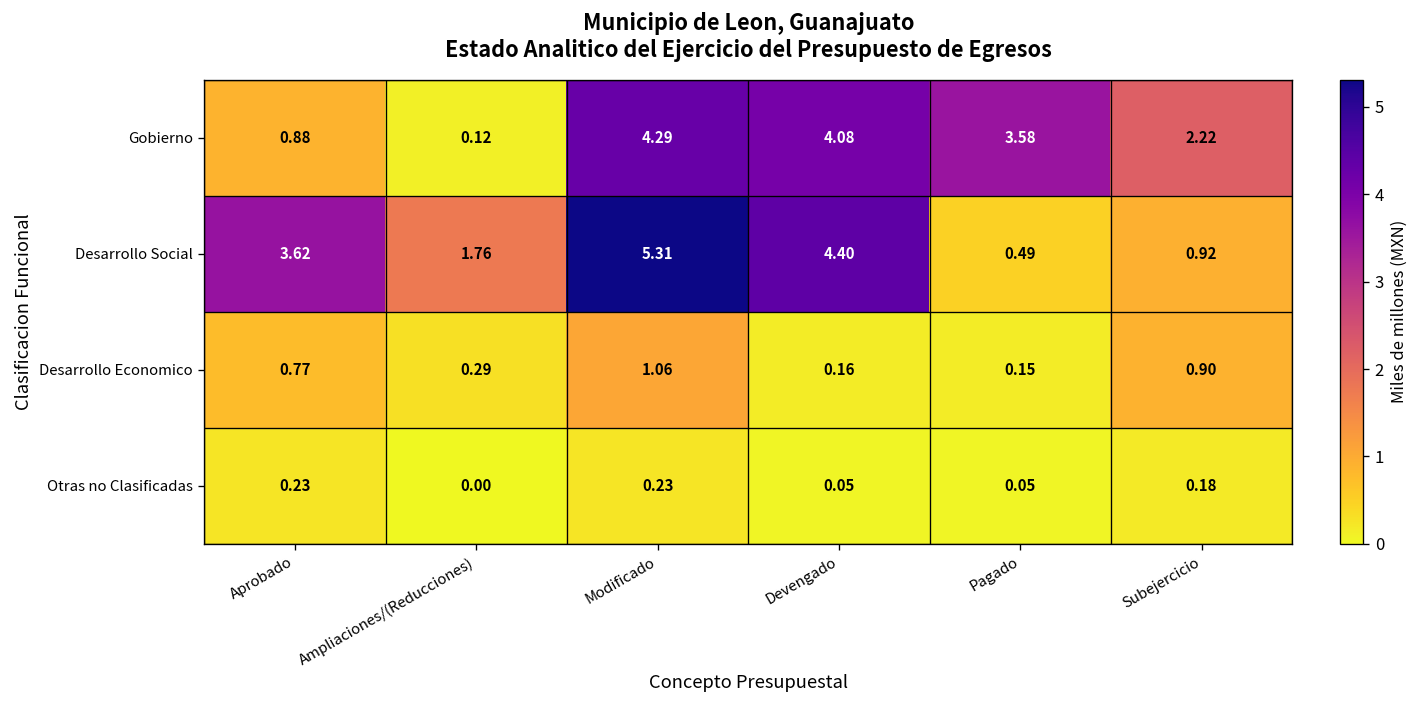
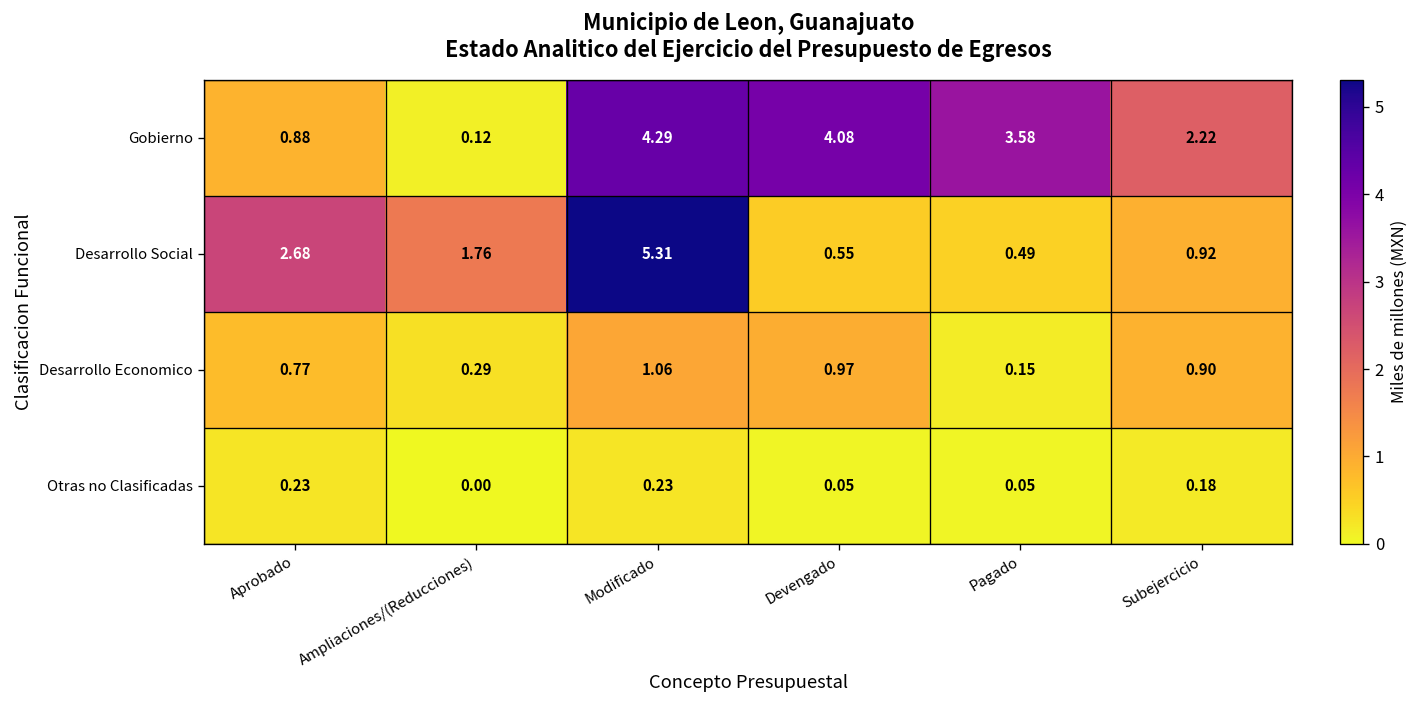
Desarrollo Social, Aprobado: 3.62 -> 2.68
Desarrollo Social, Devengado: 4.40 -> 0.55
Desarrollo Economico, Devengado: 0.16 -> 0.97
